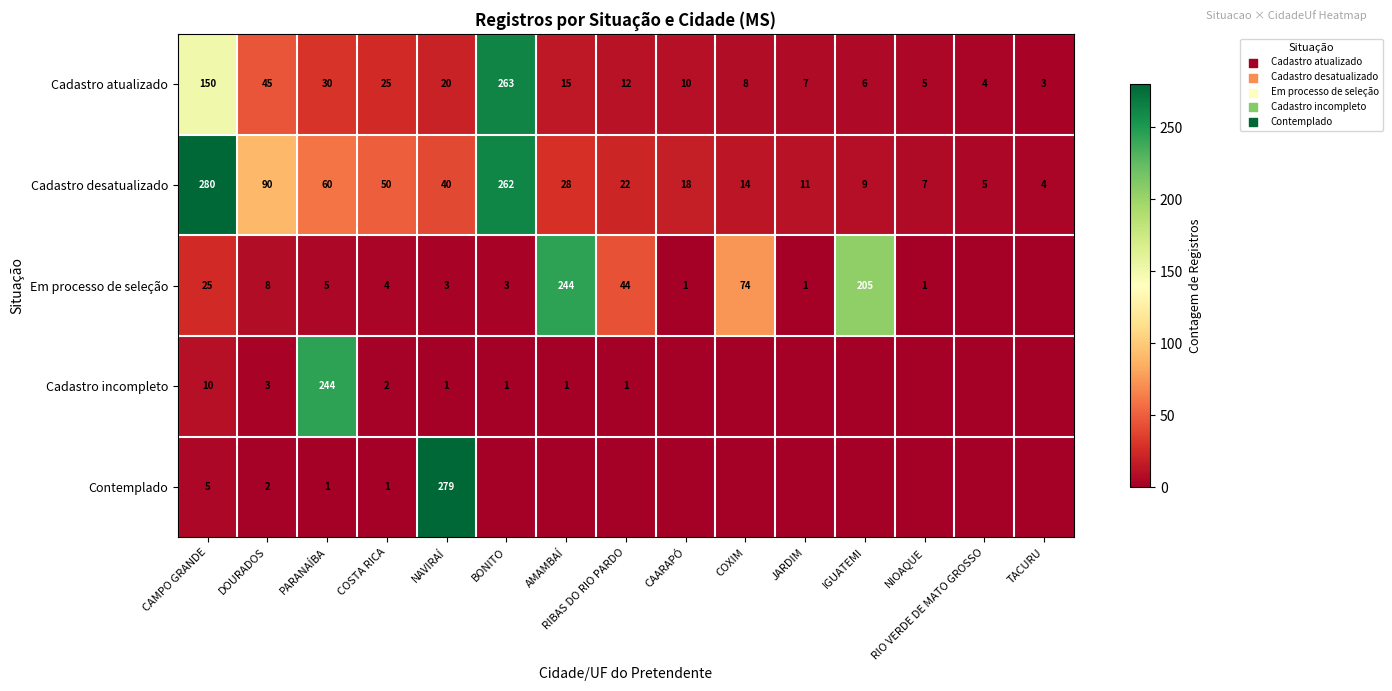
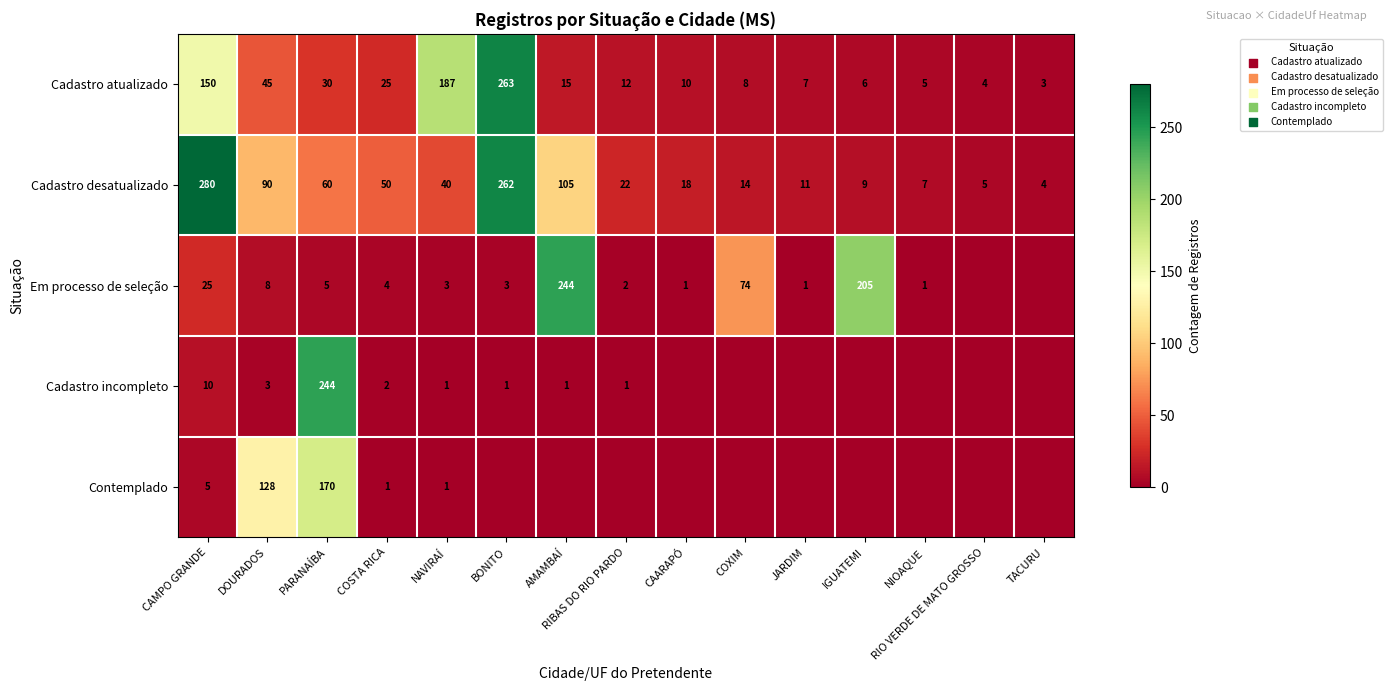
Cadastro atualizado, NAVIRAÍ: 20 -> 187
Cadastro desatualizado, AMAMBAÍ: 28 -> 105
Em processo de seleção, RIBAS DO RIO PARDO: 44 -> 2
Contemplado, DOURADOS: 2 -> 128
Contemplado, PARANAÍBA: 1 -> 170
Contemplado, NAVIRAÍ: 279 -> 1
